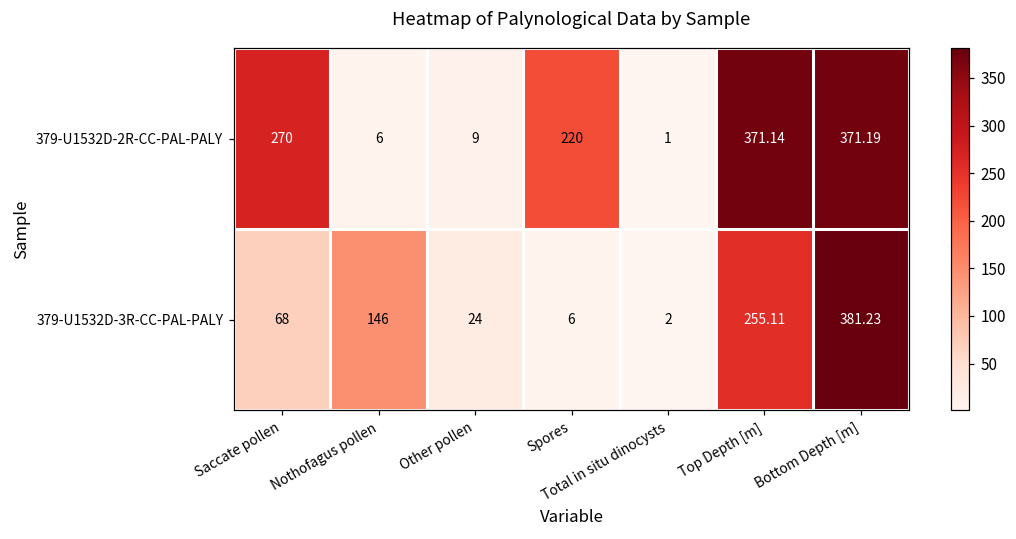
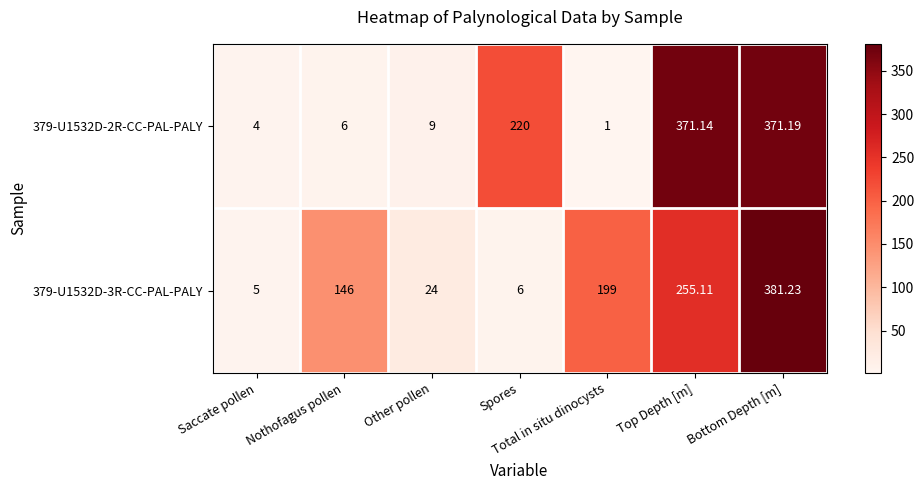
379-U1532D-2R-CC-PAL-PALY, Saccate pollen: 270 -> 4
379-U1532D-3R-CC-PAL-PALY, Saccate pollen: 68 -> 5
379-U1532D-3R-CC-PAL-PALY, Total in situ dinocysts: 2 -> 199
